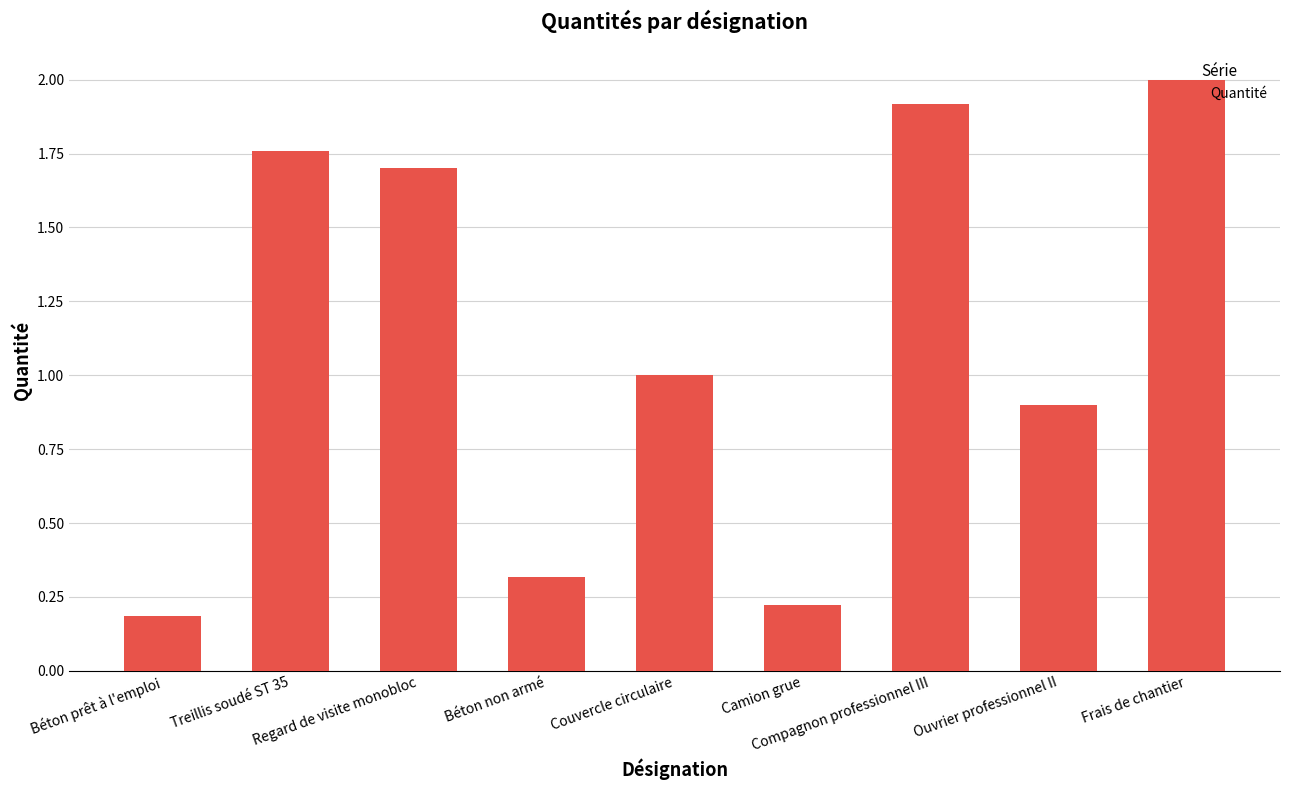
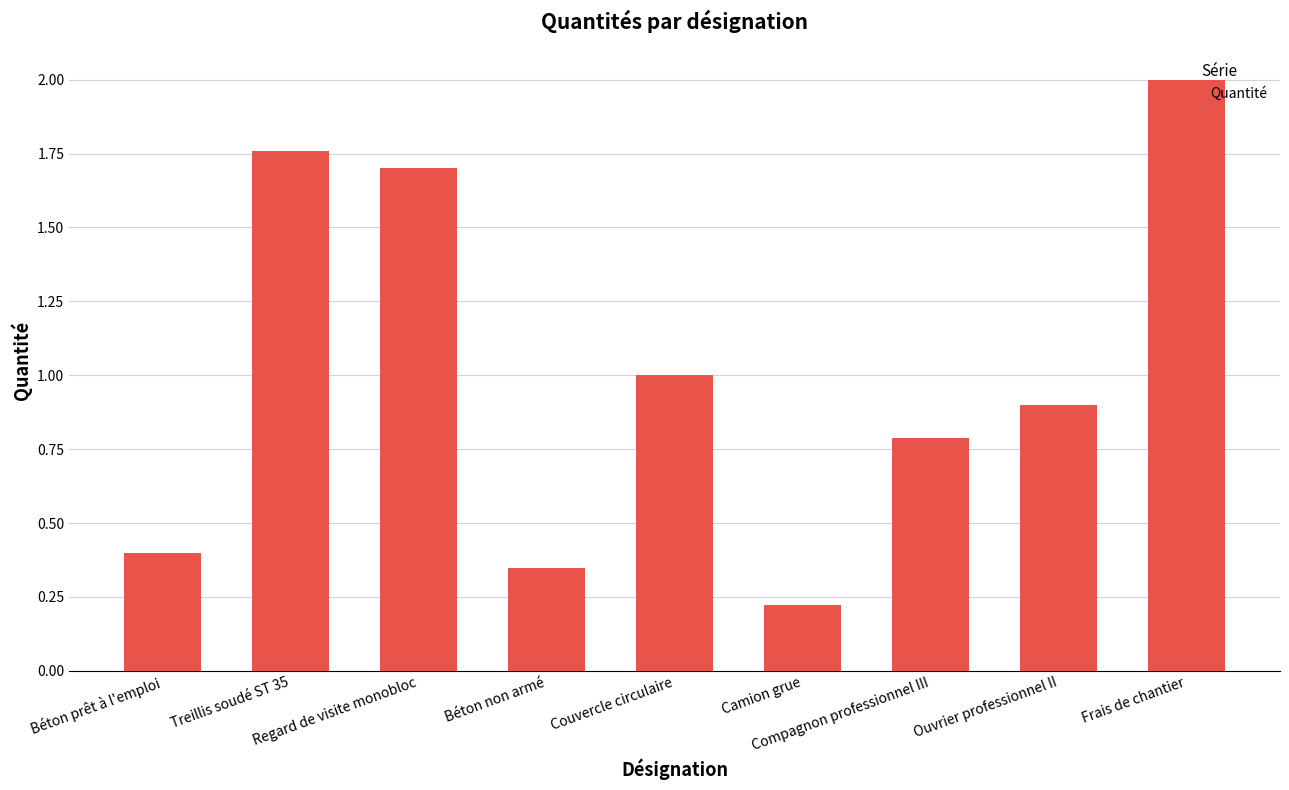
Béton prêt à l'emploi: 0.18 -> 0.40
Béton non armé: 0.32 -> 0.35
Compagnon professionnel III: 1.92 -> 0.79
